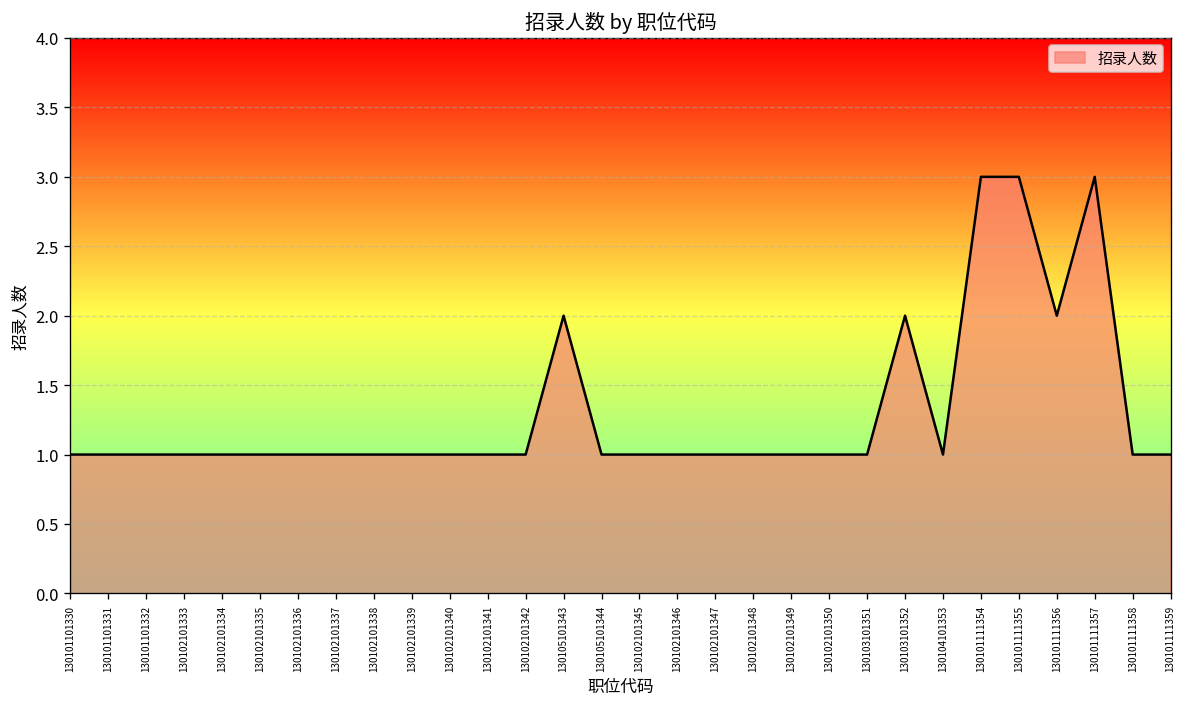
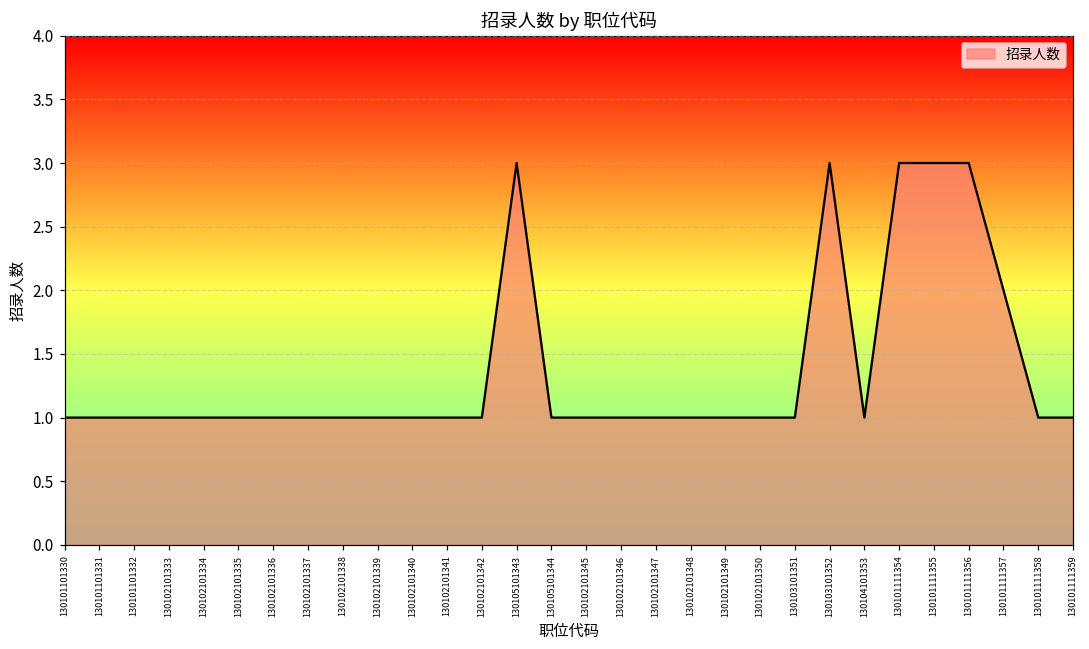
130105101343: 2 -> 3
130103101352: 2 -> 3
130101111356: 2 -> 3
130101111357: 3 -> 2
